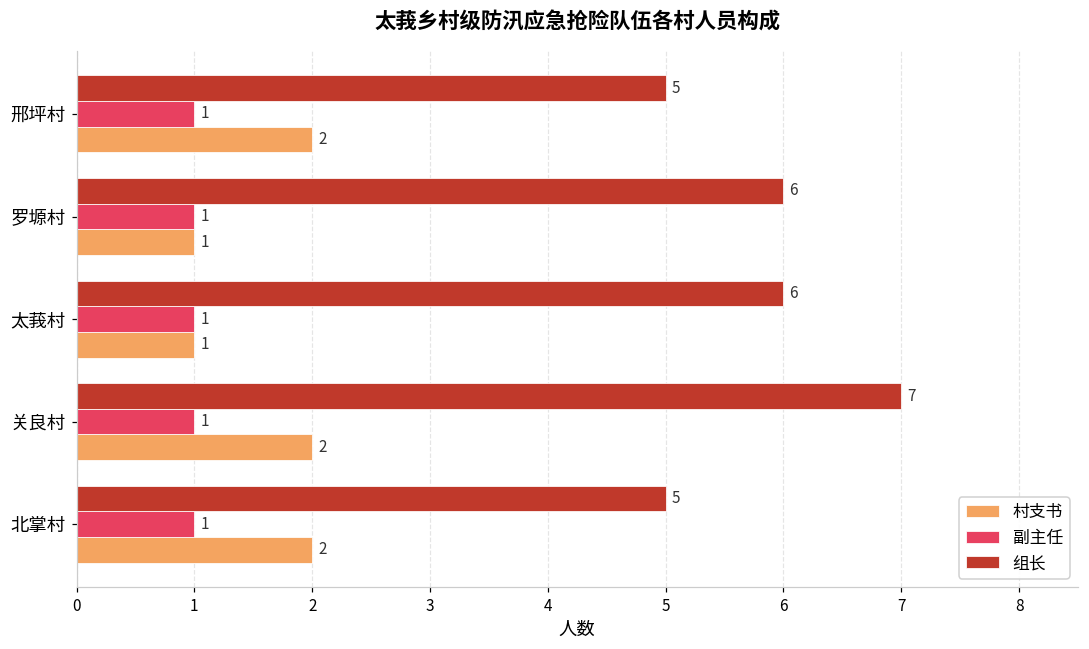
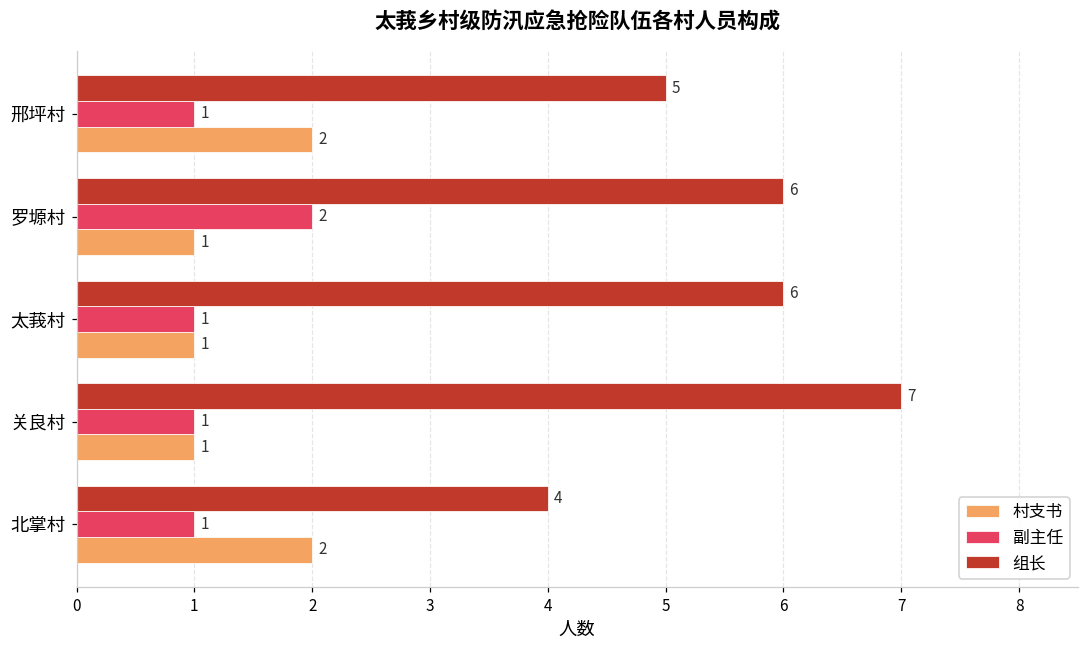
副主任, 罗塬村: 1 -> 2
村支书, 关良村: 2 -> 1
组长, 北掌村: 5 -> 4
